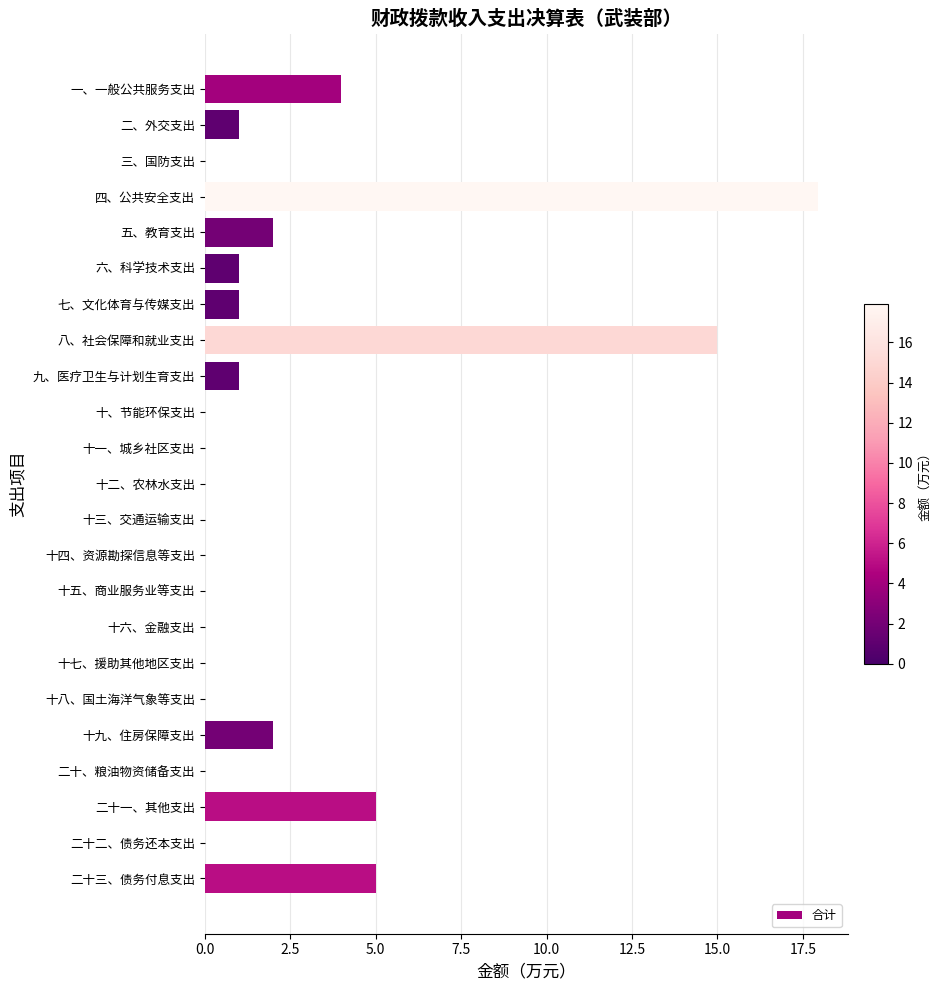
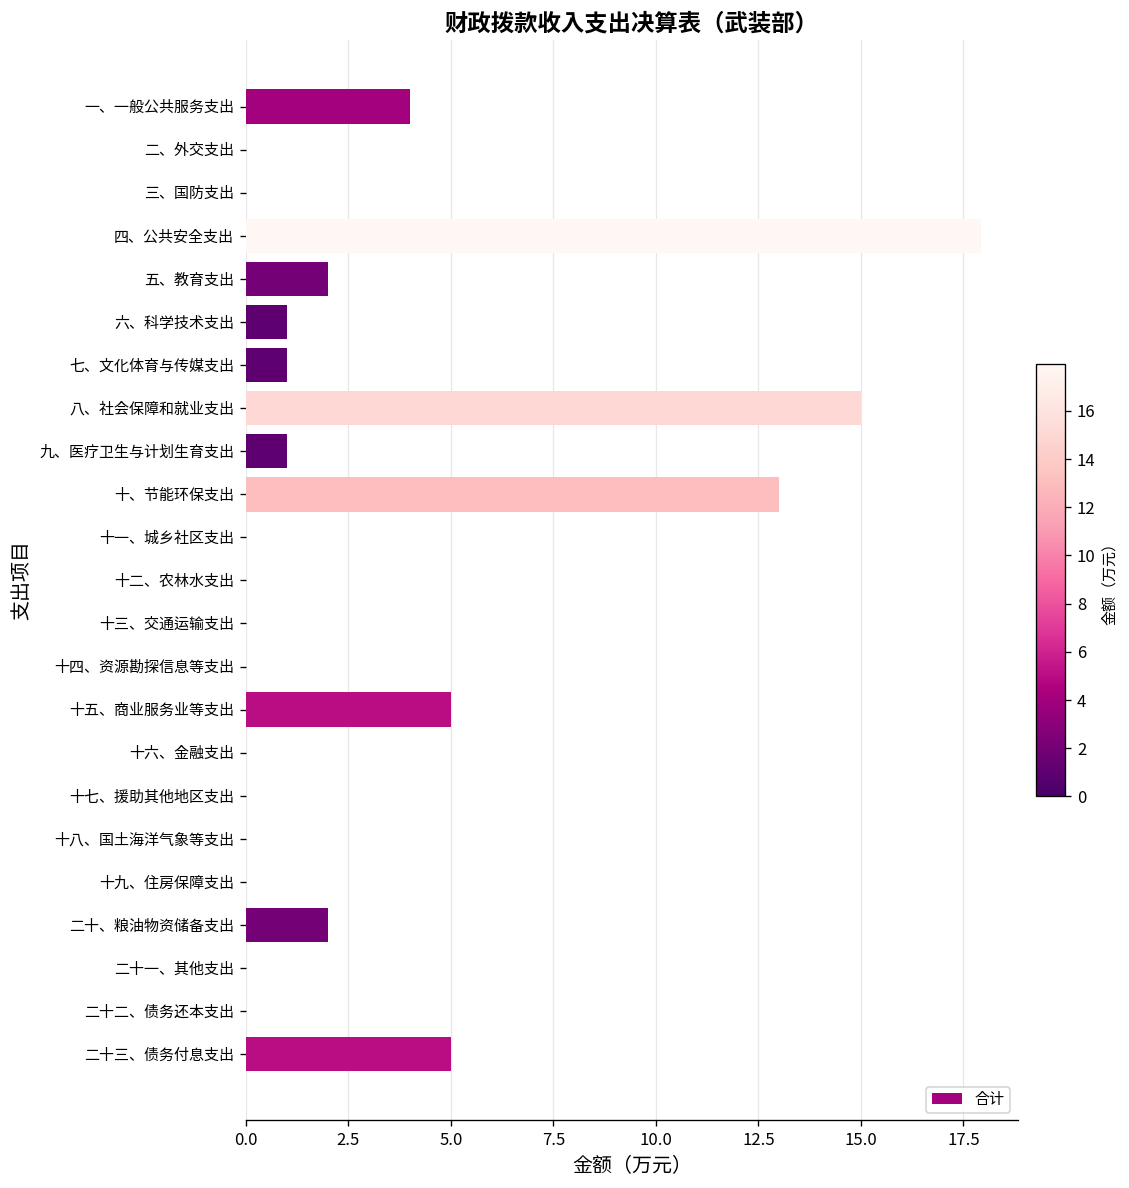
二、外交支出: 1 -> 0
十、节能环保支出: 0 -> 13
十五、商业服务业等支出: 0 -> 5
十九、住房保障支出: 2 -> 0
二十、粮油物资储备支出: 0 -> 2
二十一、其他支出: 5 -> 0
